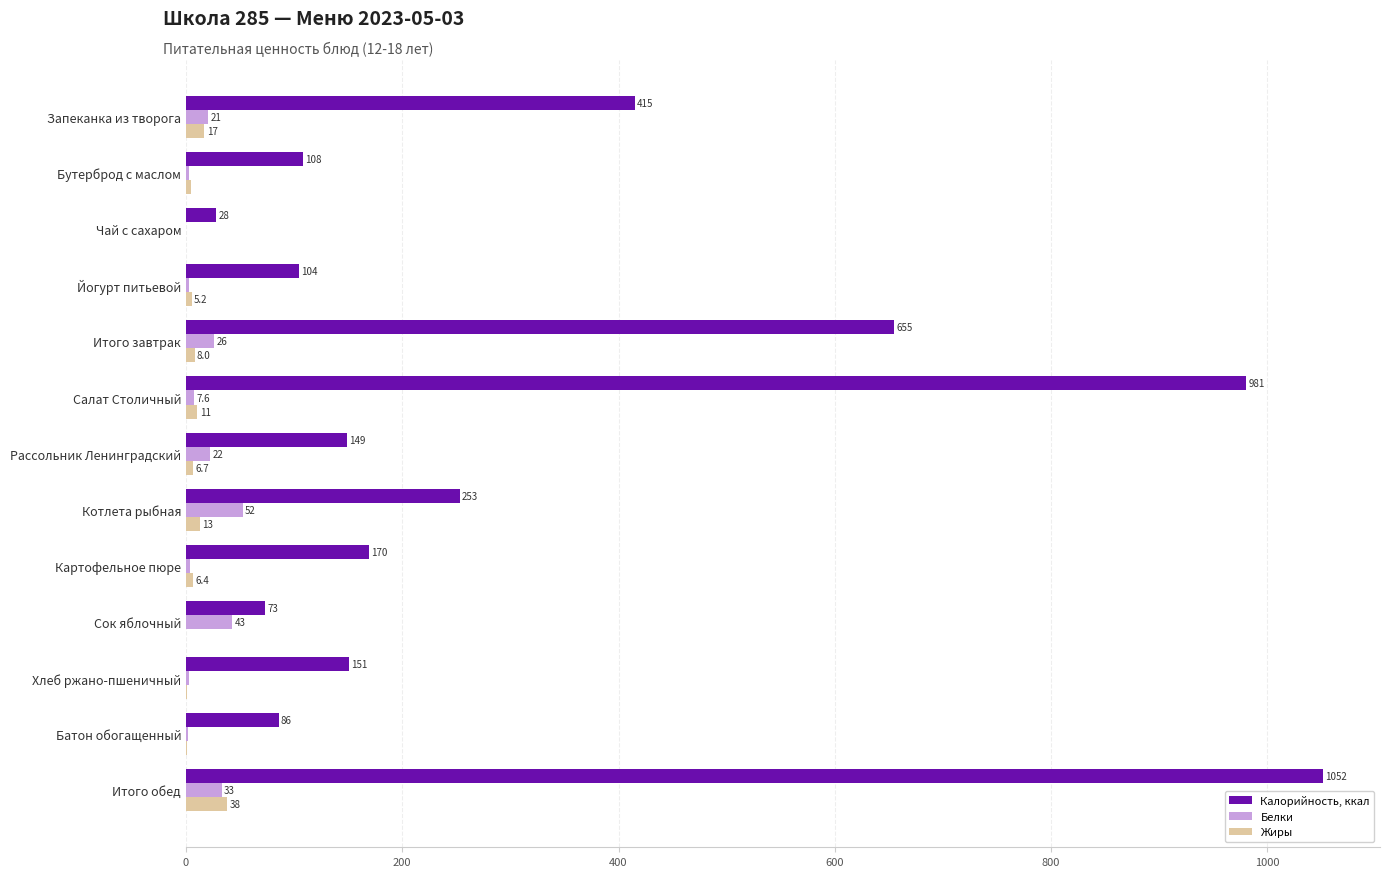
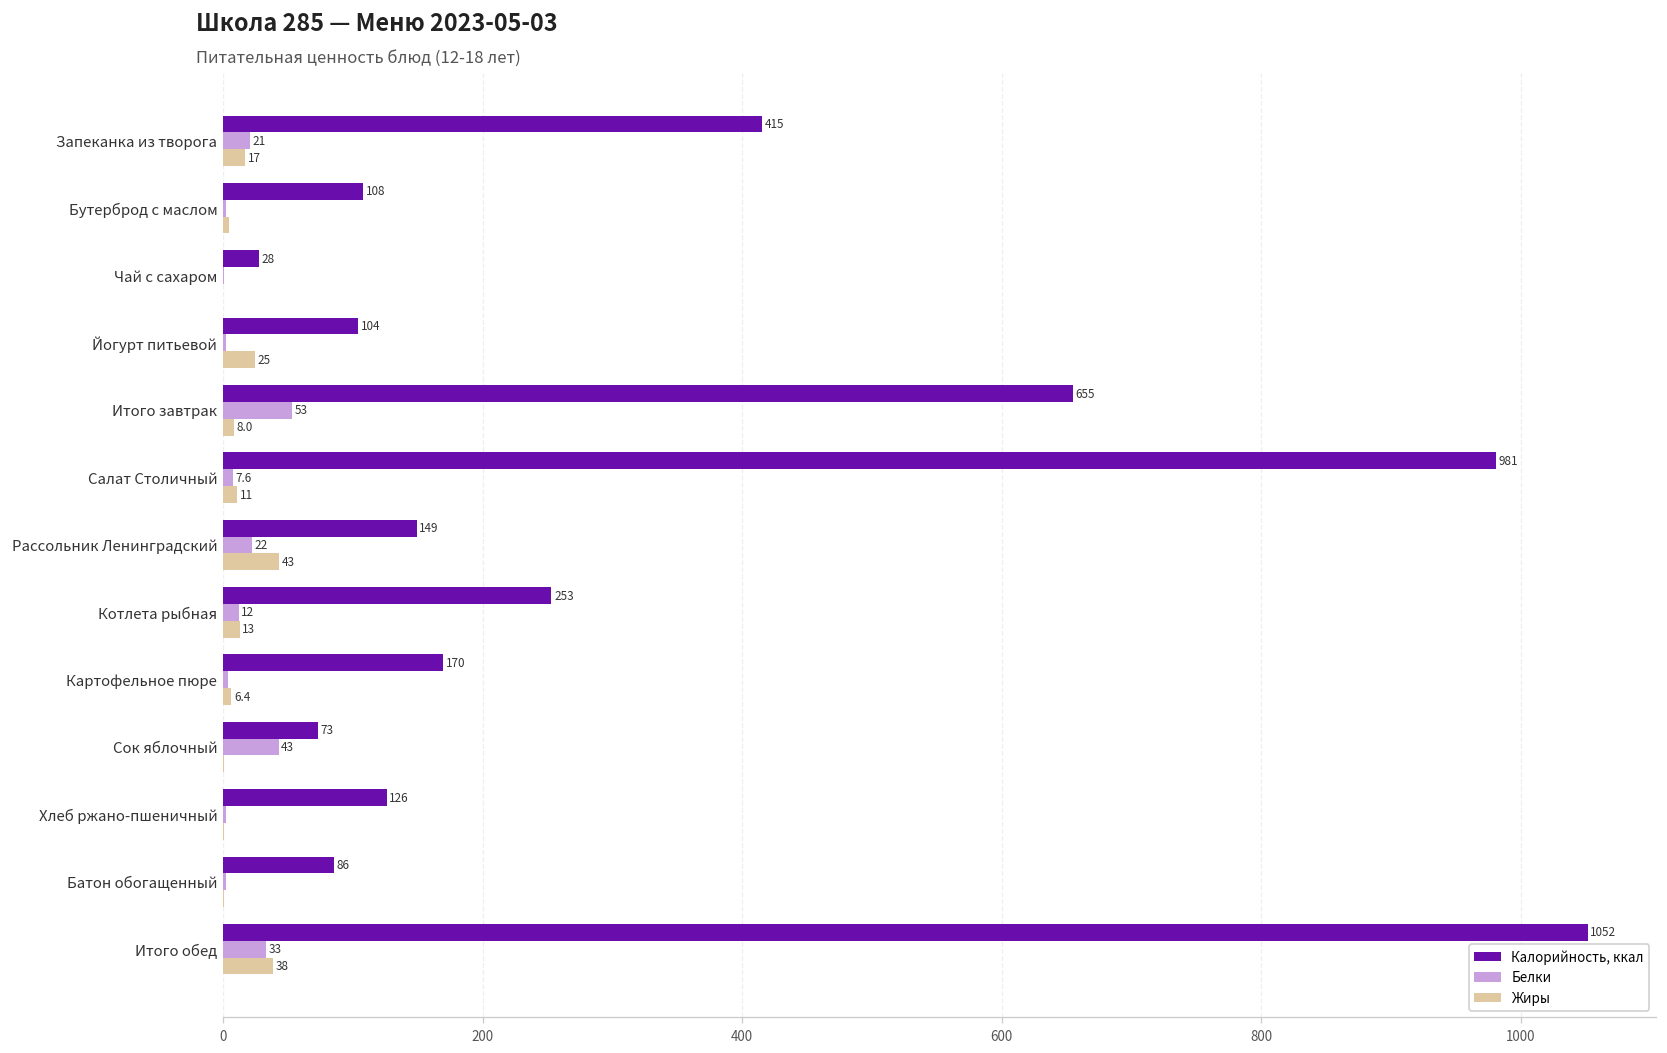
Жиры, Йогурт питьевой: 5.2 -> 25
Белки, Итого завтрак: 26 -> 53
Жиры, Рассольник Ленинградский: 6.7 -> 43
Белки, Котлета рыбная: 52 -> 12
Калорийность, ккал, Хлеб ржано-пшеничный: 151 -> 126
